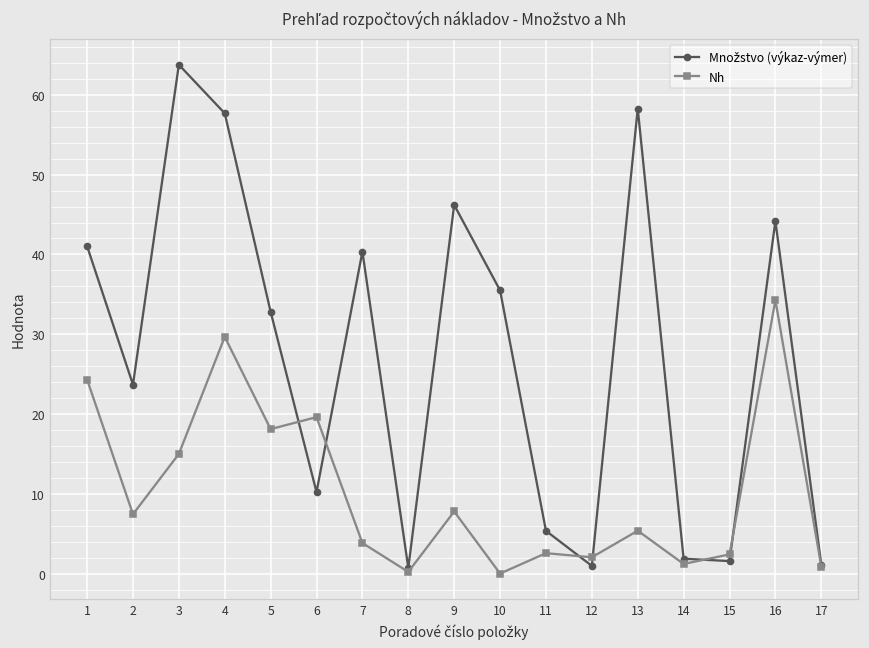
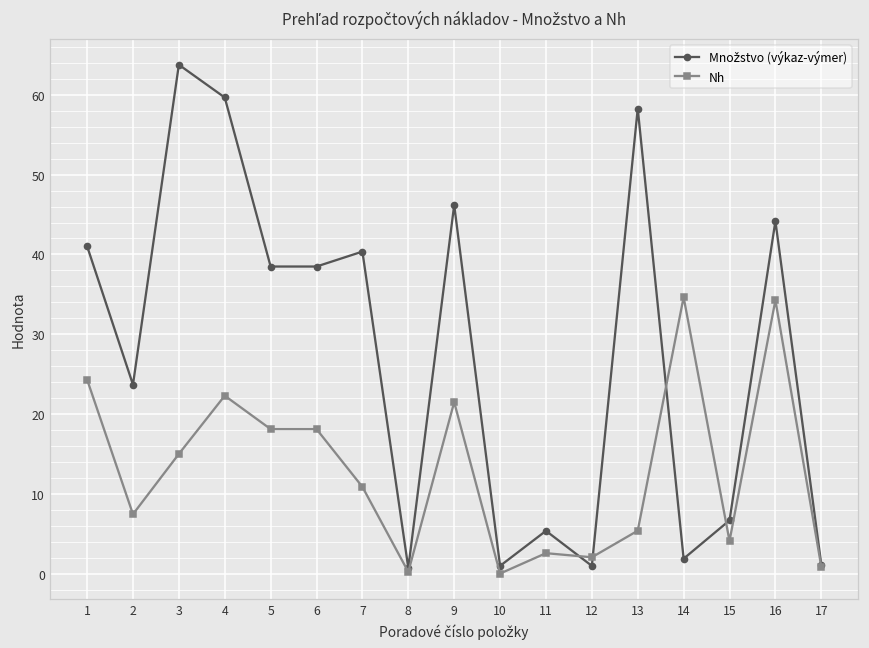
Množstvo (výkaz-výmer), 4: 58 -> 60
Nh, 4: 30 -> 22
Množstvo (výkaz-výmer), 5: 33 -> 38
Množstvo (výkaz-výmer), 6: 10 -> 38
Nh, 6: 20 -> 18
Nh, 7: 4 -> 11
Nh, 9: 8 -> 22
Množstvo (výkaz-výmer), 10: 36 -> 1
Nh, 14: 1 -> 35
Množstvo (výkaz-výmer), 15: 2 -> 7
Nh, 15: 2 -> 4
